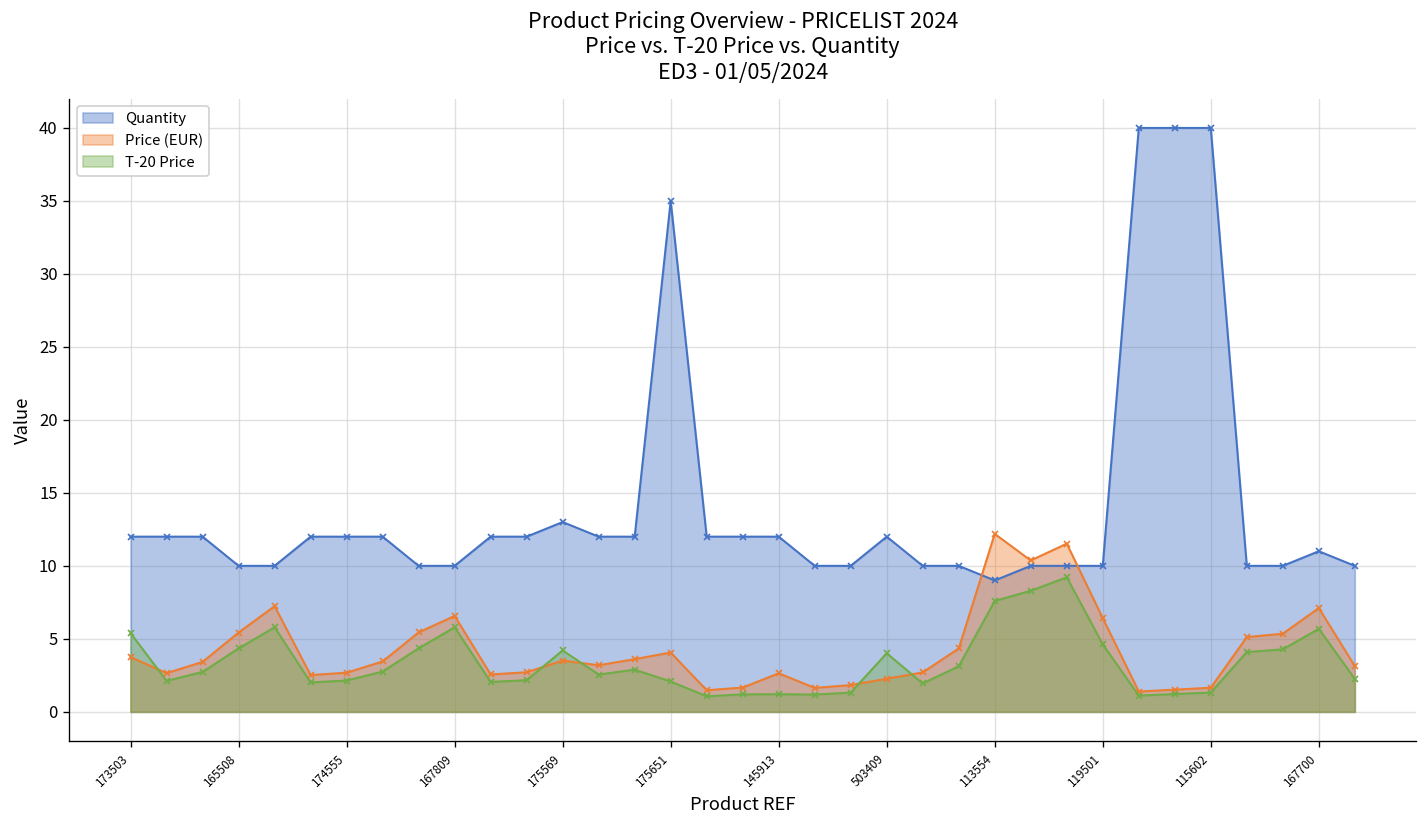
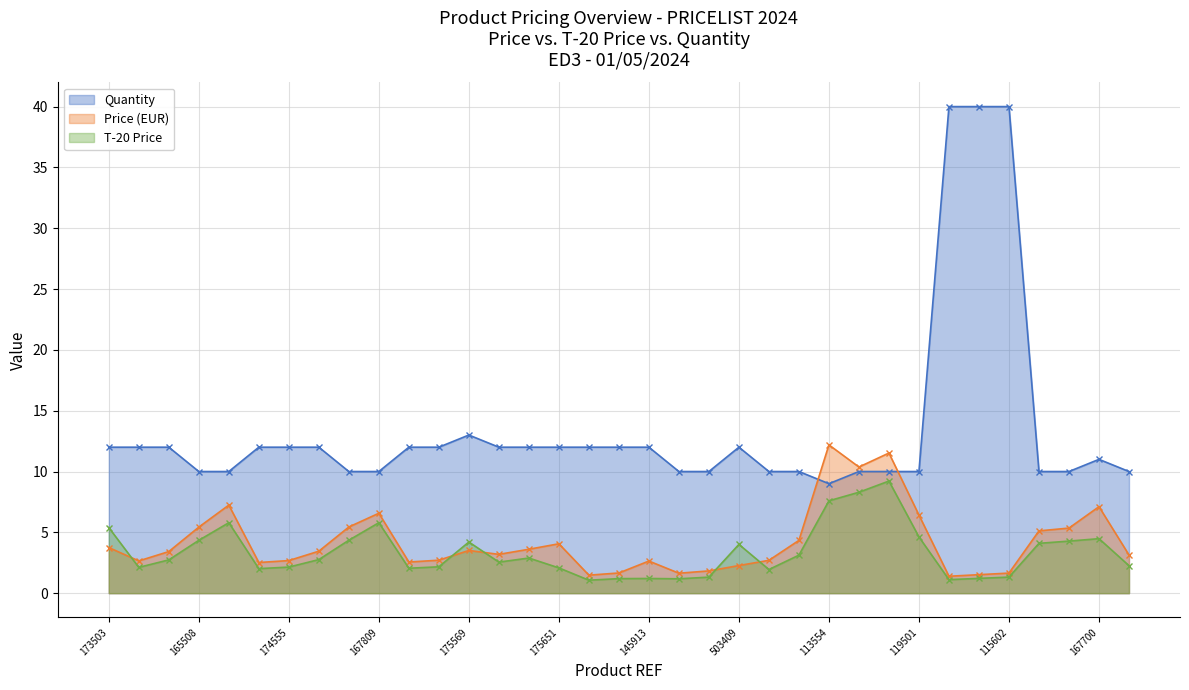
Quantity, 175651: 35 -> 12
T-20 Price, 167700: 5.7 -> 4.5
